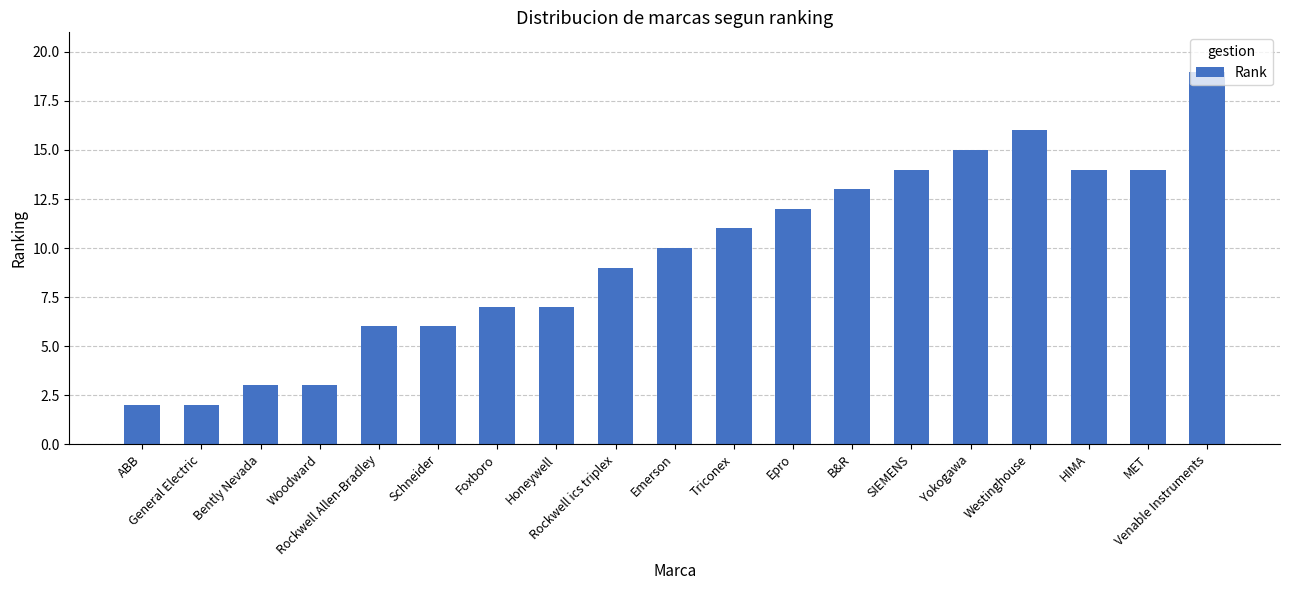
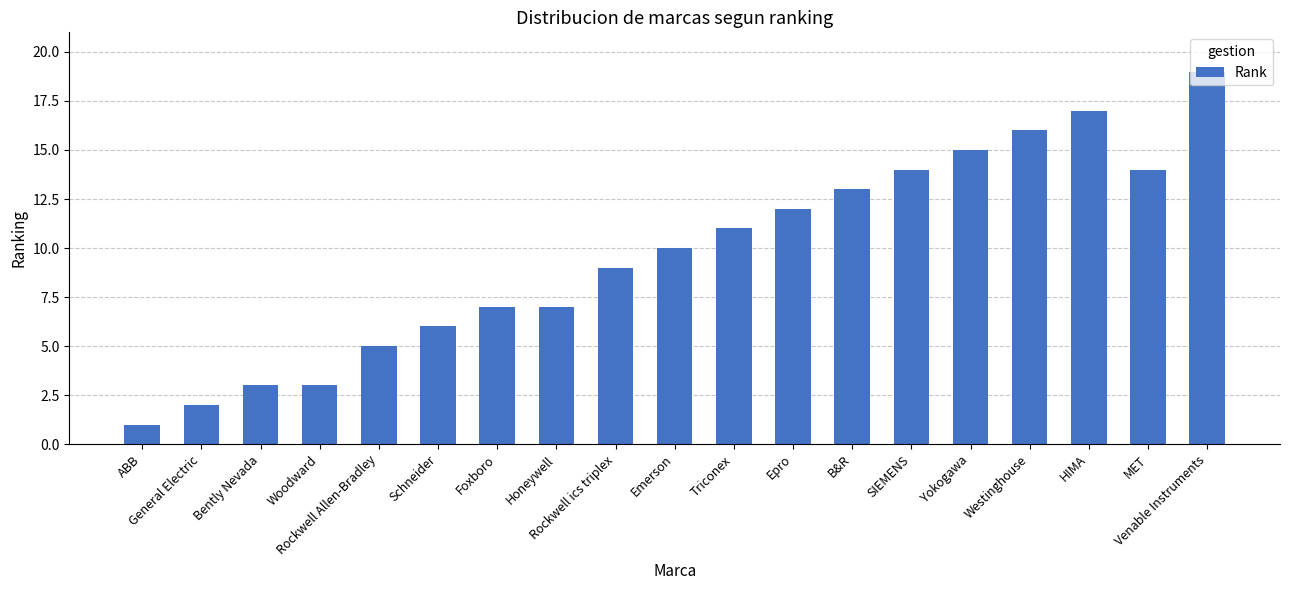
ABB: 2 -> 1
Rockwell Allen-Bradley: 6 -> 5
HIMA: 14 -> 17
